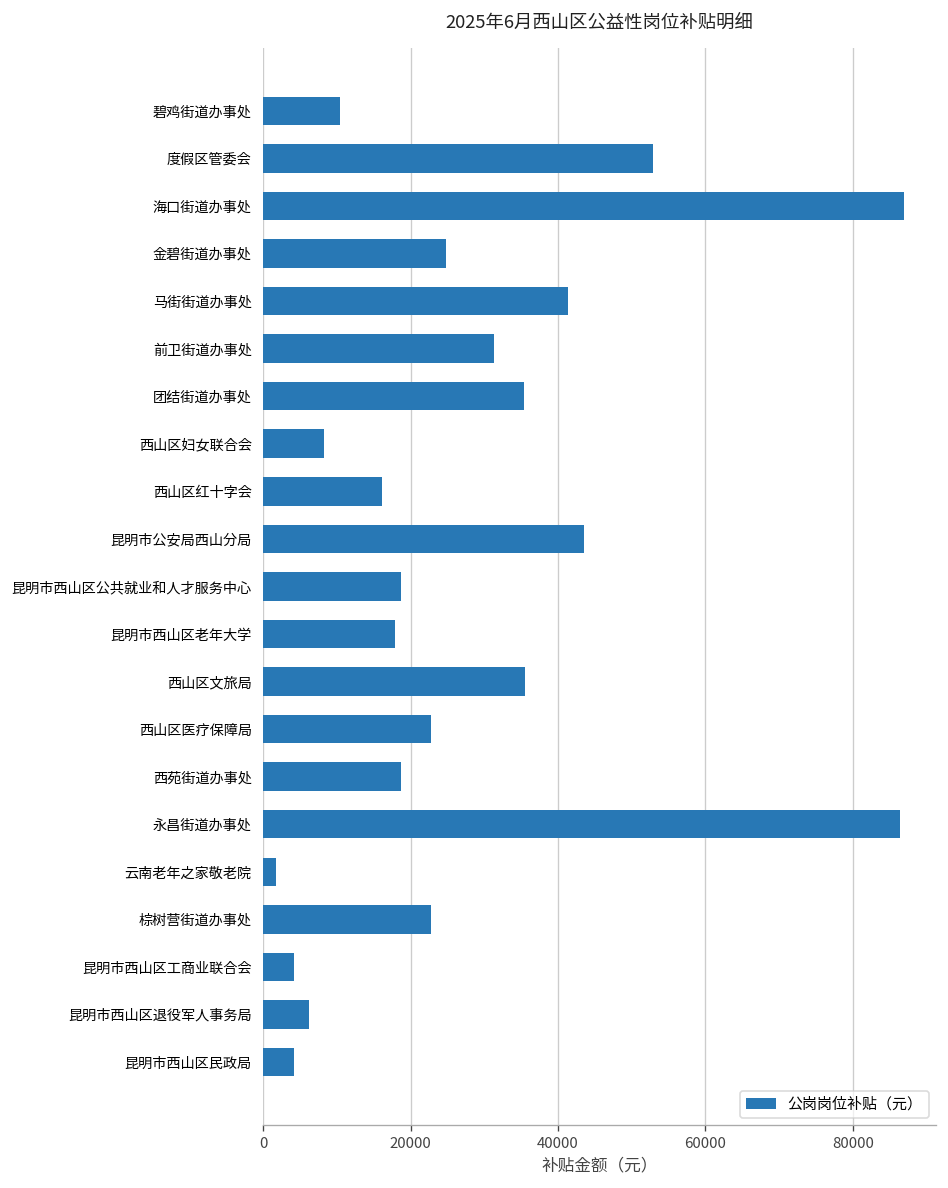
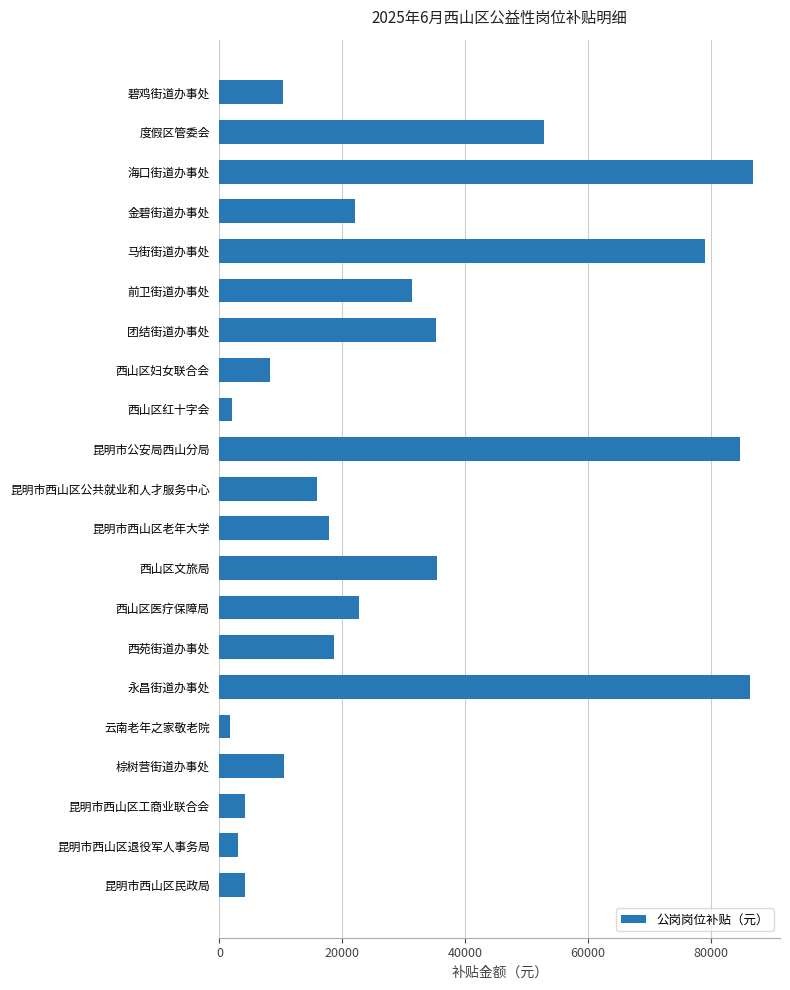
金碧街道办事处: 25000 -> 22000
马街街道办事处: 41000 -> 79000
西山区红十字会: 16000 -> 2000
昆明市公安局西山分局: 43000 -> 85000
昆明市西山区公共就业和人才服务中心: 19000 -> 16000
棕树营街道办事处: 23000 -> 11000
昆明市西山区退役军人事务局: 6000 -> 3000
